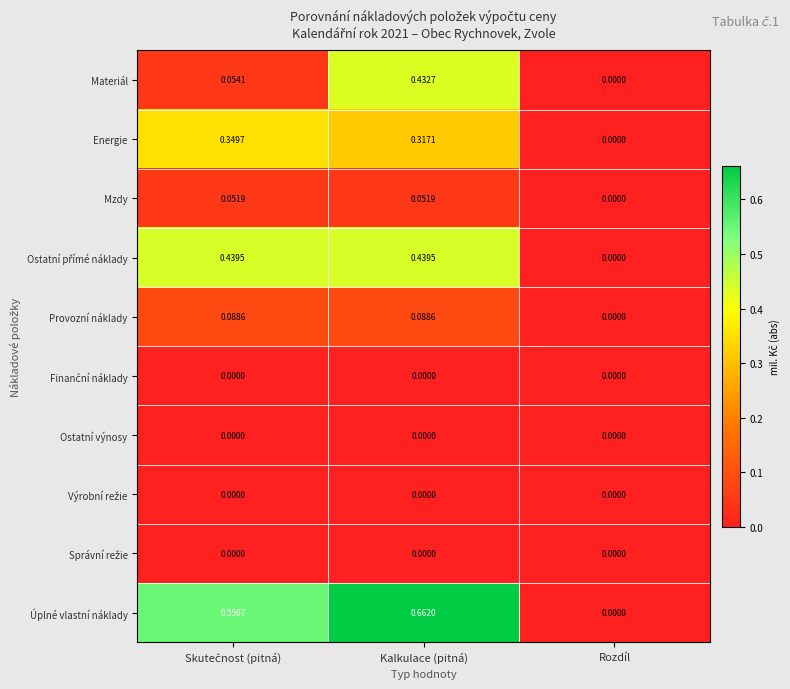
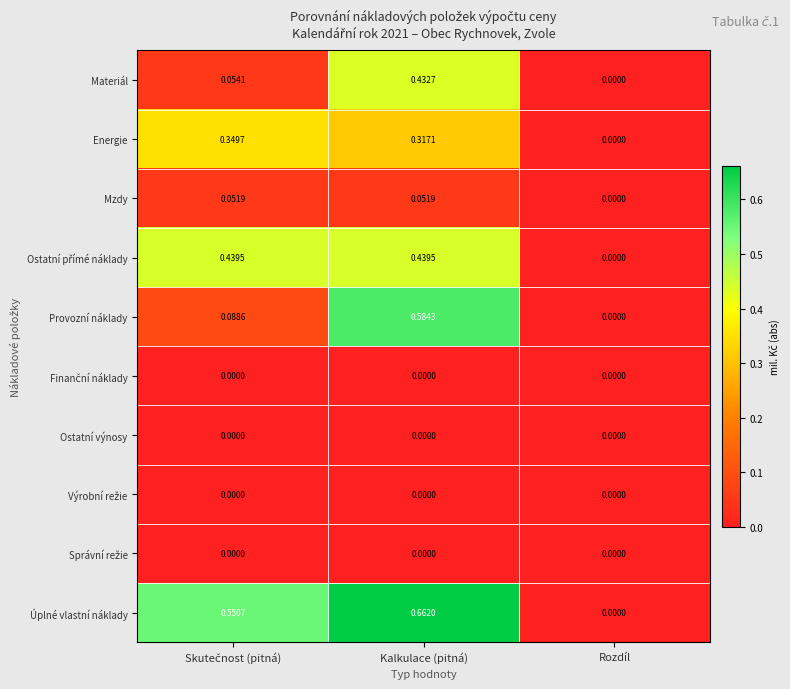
Provozní náklady, Kalkulace (pitná): 0.0886 -> 0.5843
